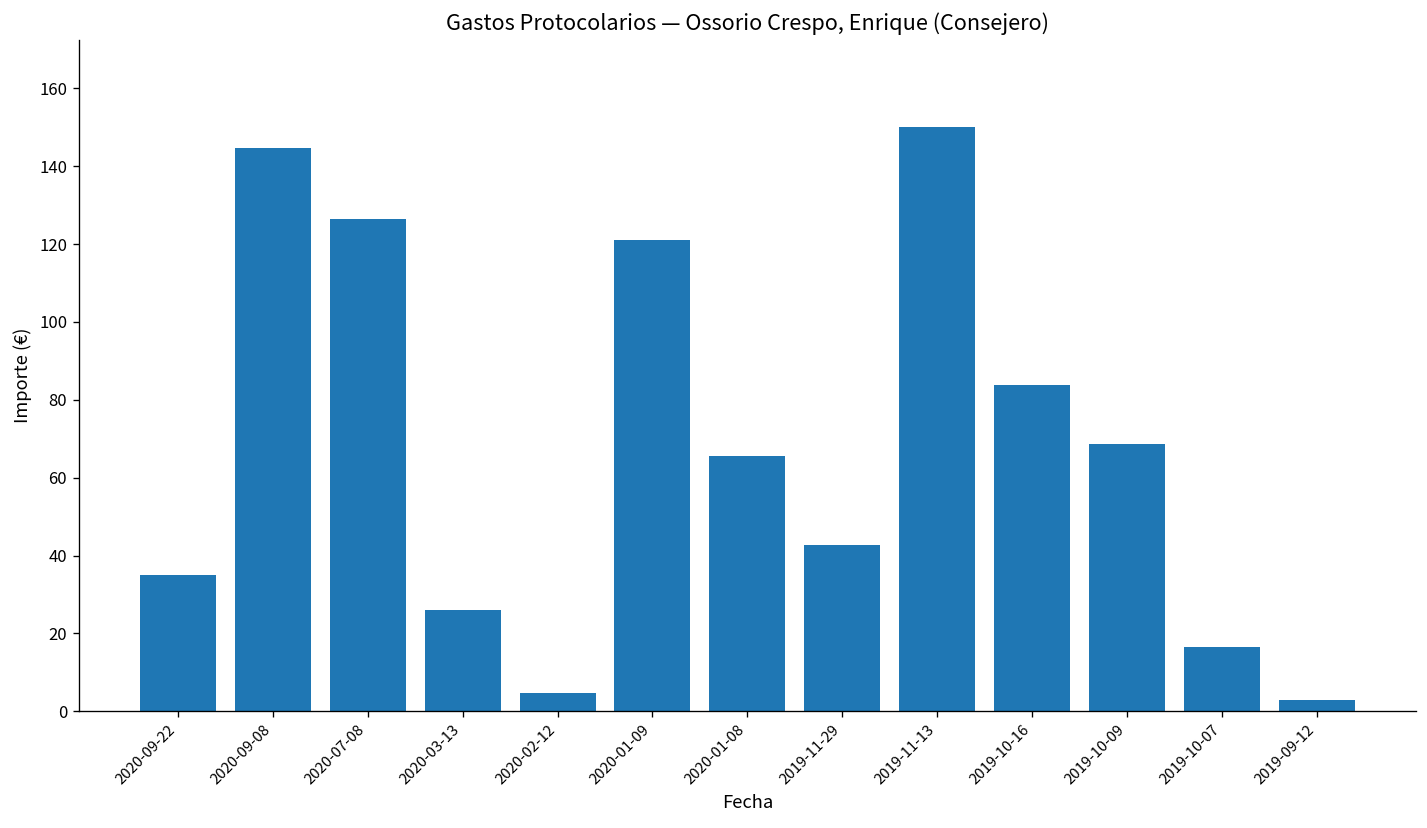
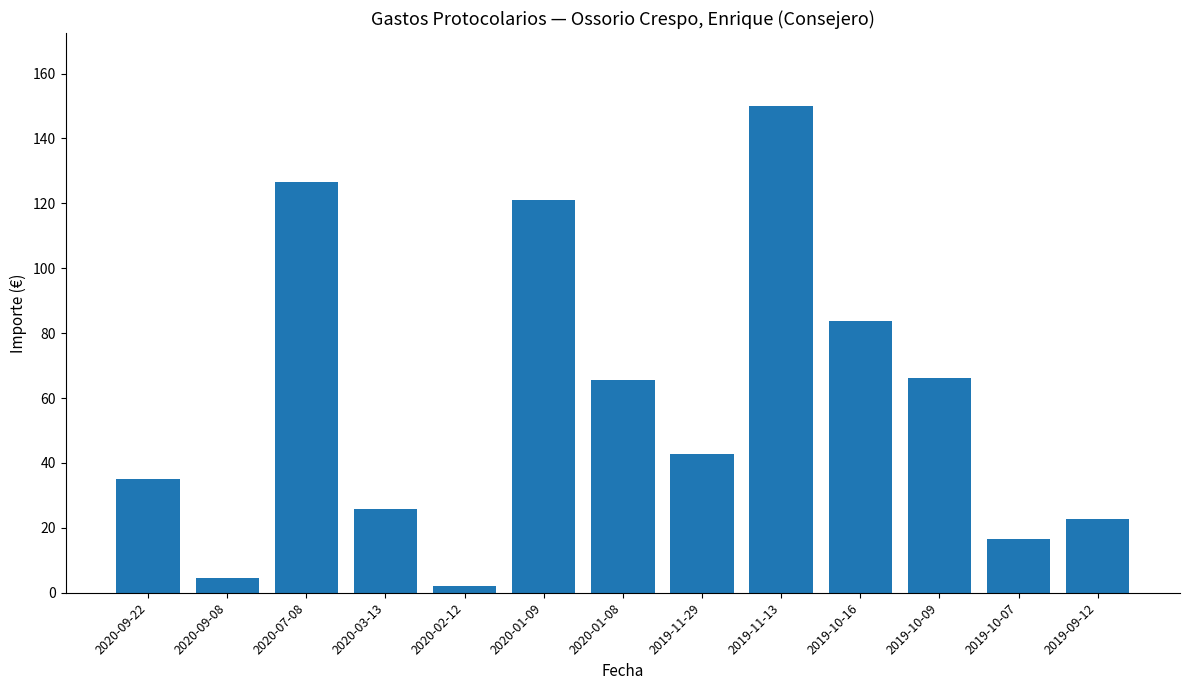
2020-09-08: 145 -> 5
2020-02-12: 5 -> 2
2019-10-09: 69 -> 66
2019-09-12: 3 -> 23
